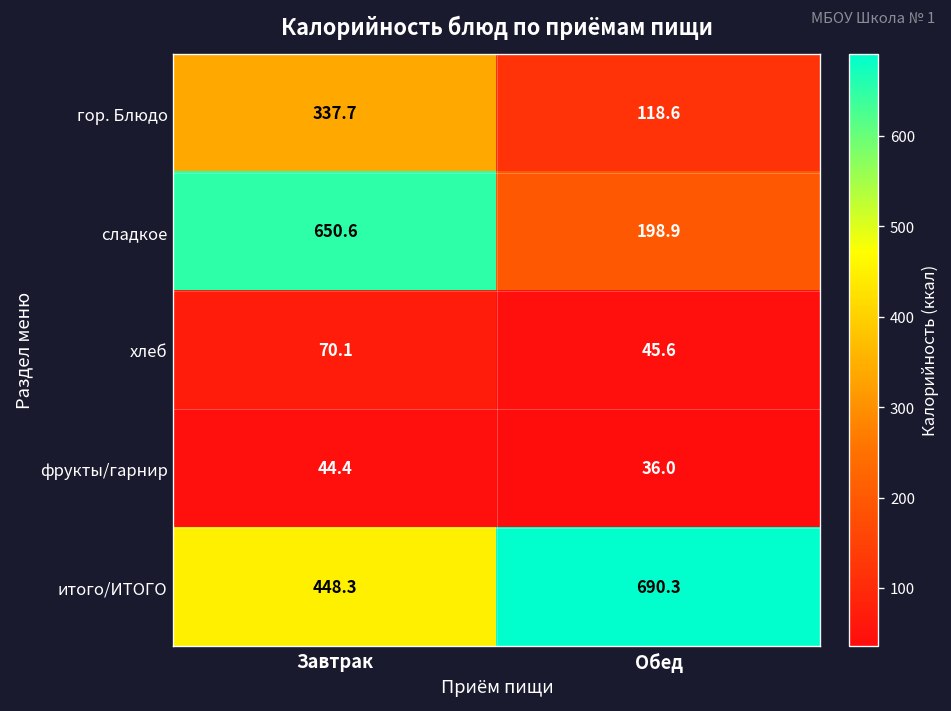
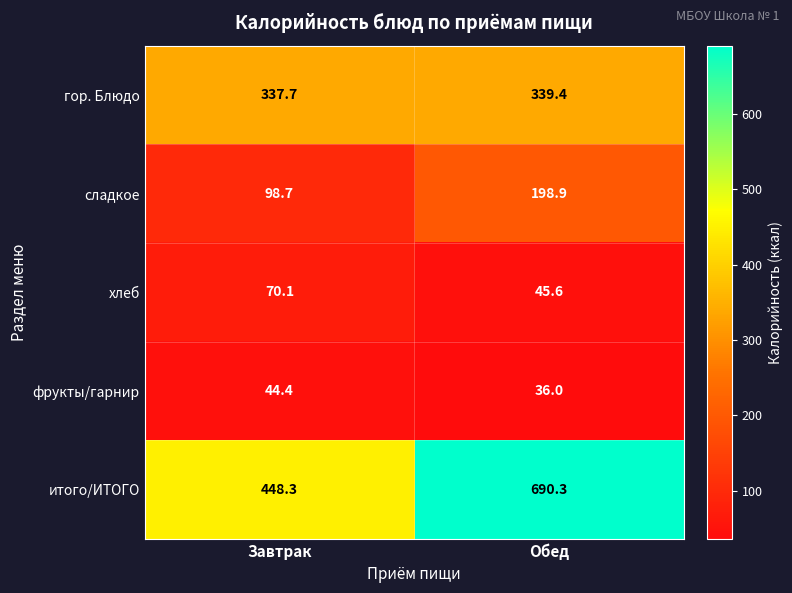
гор. Блюдо, Обед: 118.6 -> 339.4
сладкое, Завтрак: 650.6 -> 98.7
